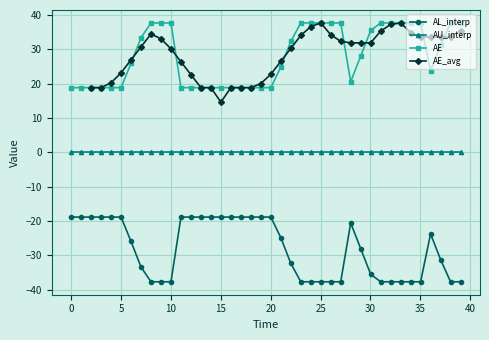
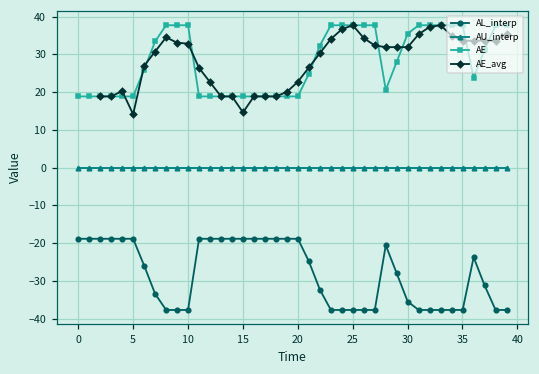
AE_avg, 5: 23 -> 14
AE_avg, 10: 30 -> 33
